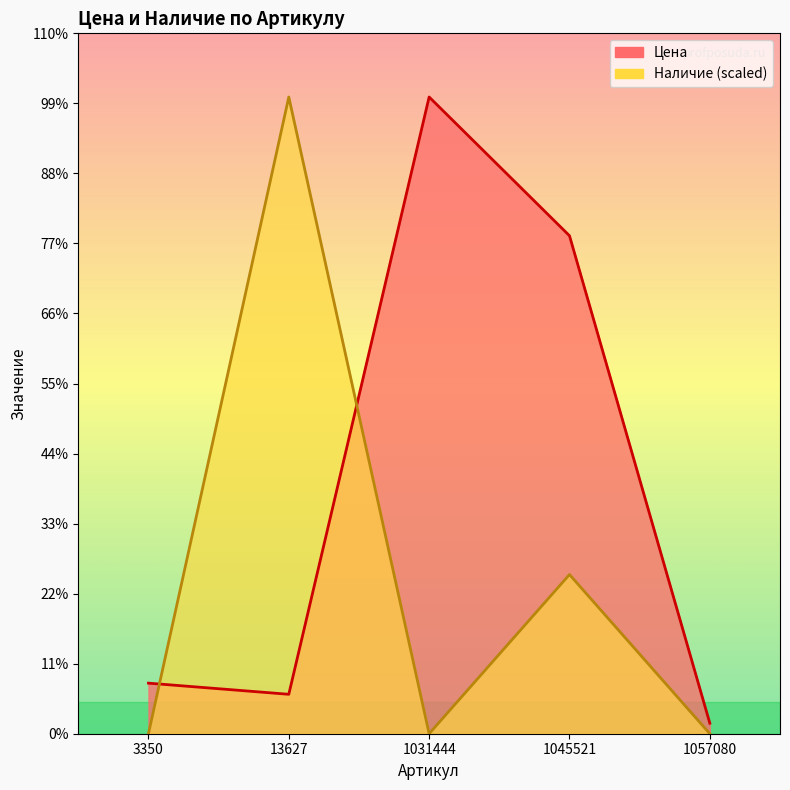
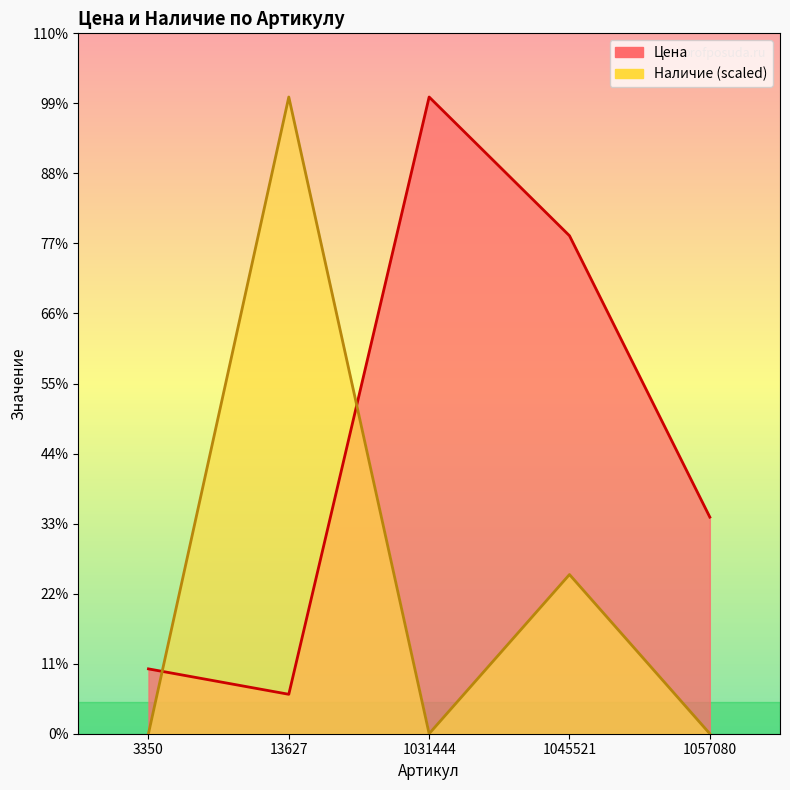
Цена, 3350: 8% -> 10%
Цена, 1057080: 2% -> 34%
